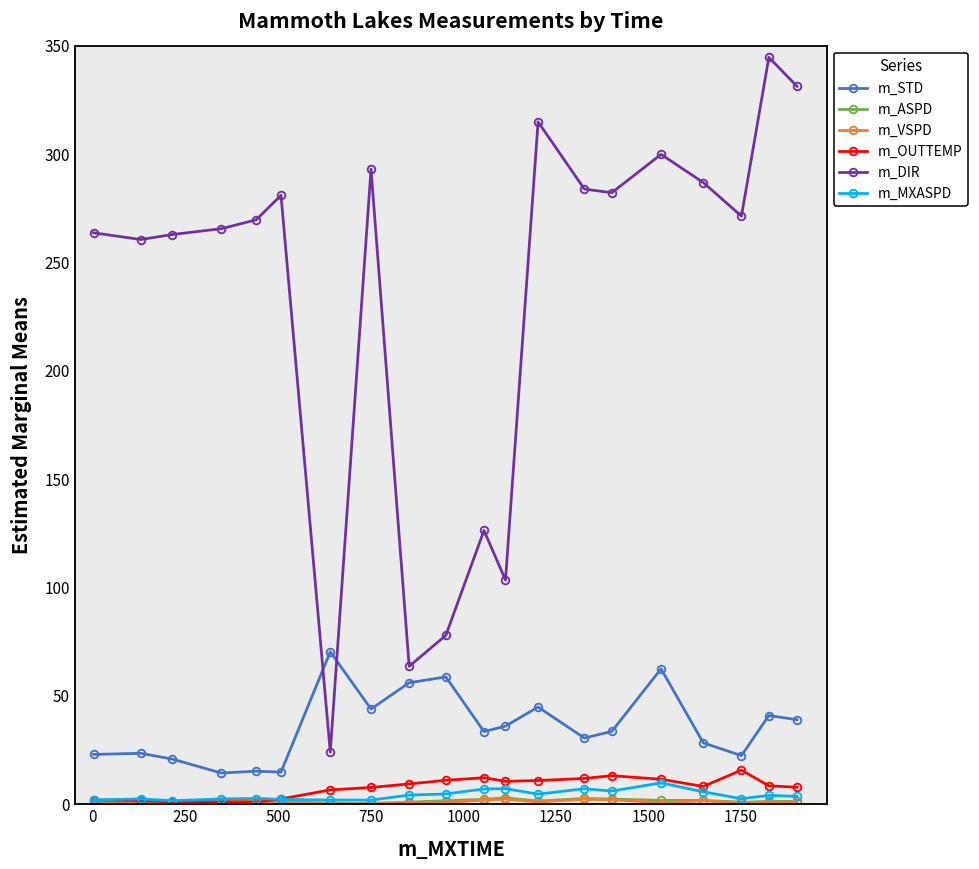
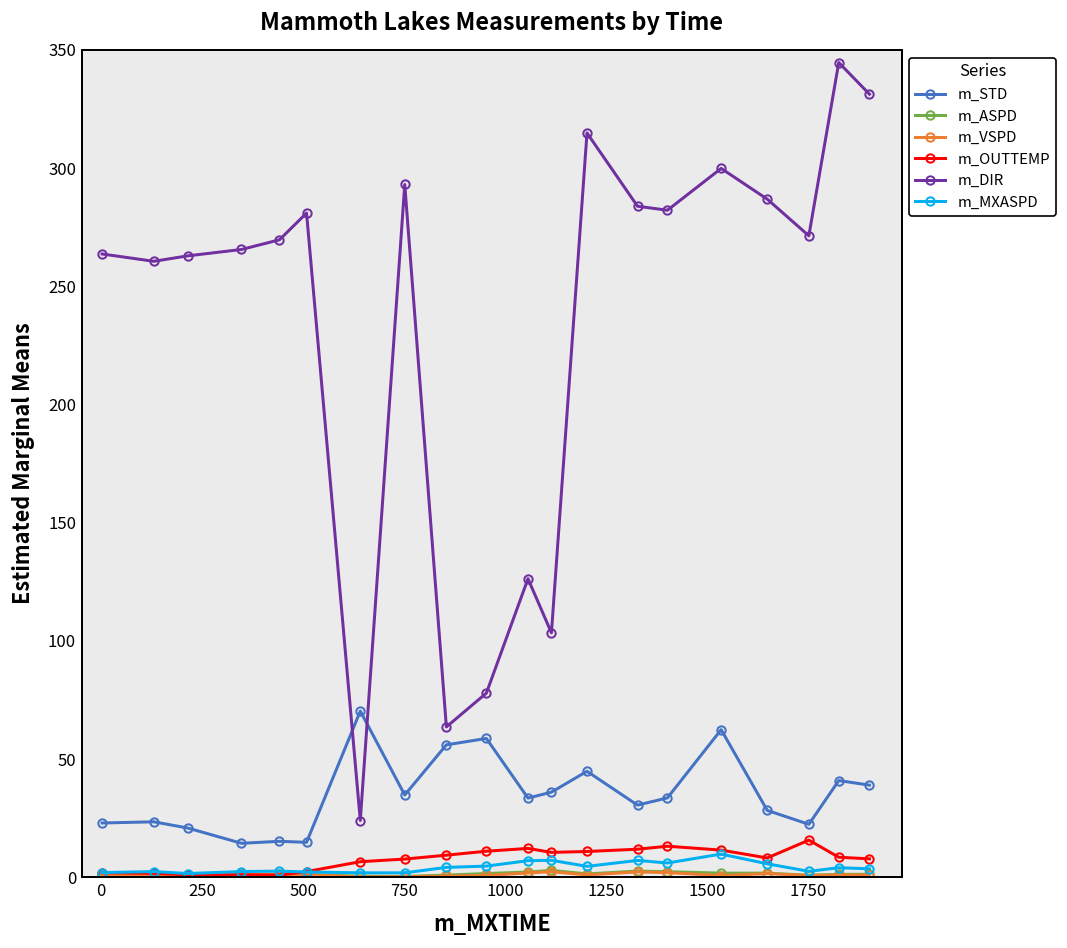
m_STD, 750: 44 -> 35
